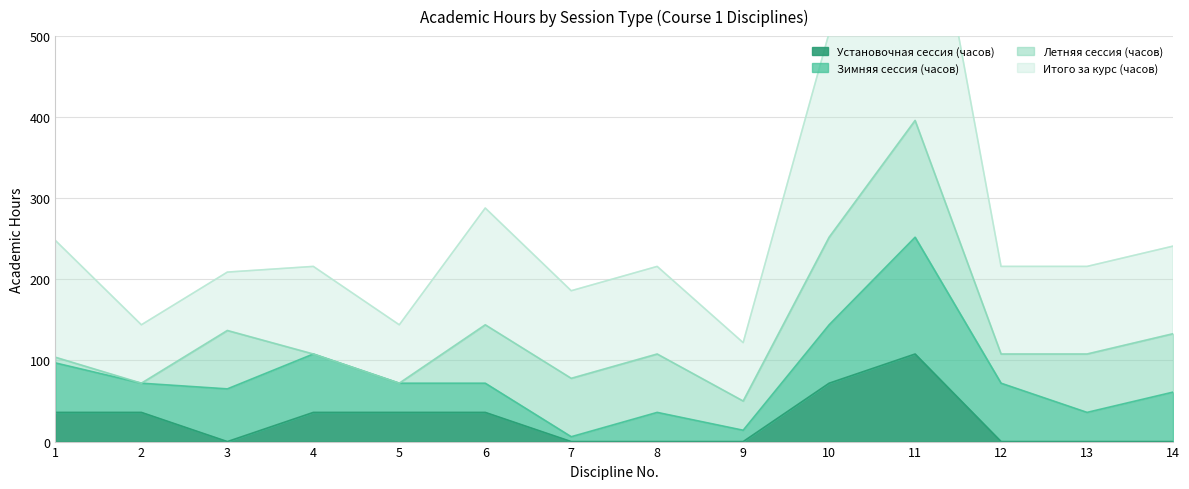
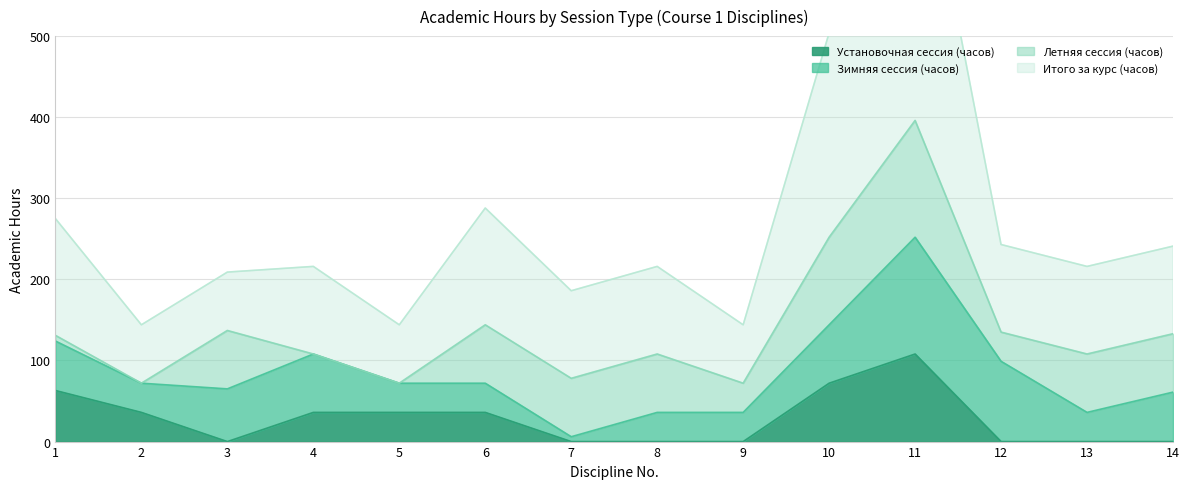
Установочная сессия (часов), 1: 40 -> 60
Зимняя сессия (часов), 9: 10 -> 40
Зимняя сессия (часов), 12: 70 -> 100
